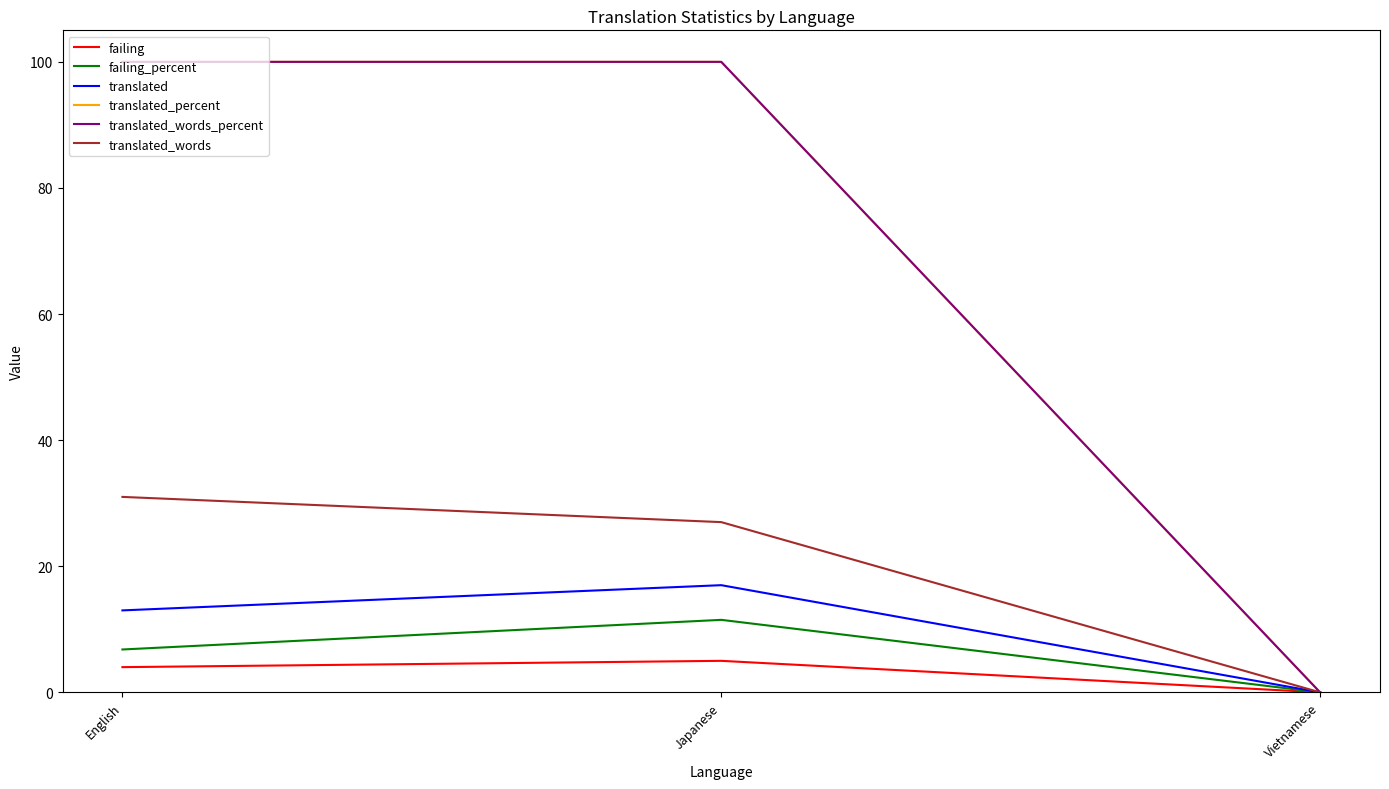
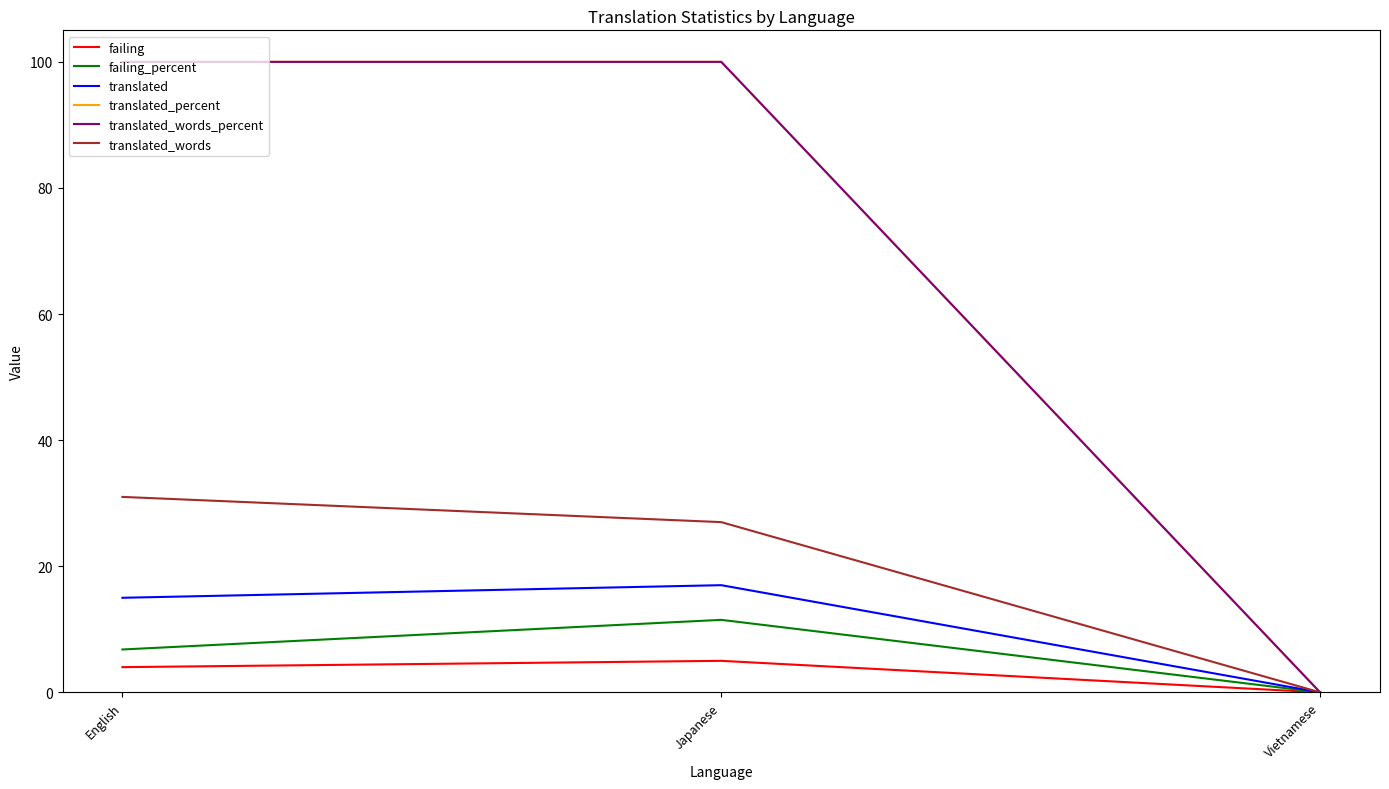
translated, English: 13 -> 15
